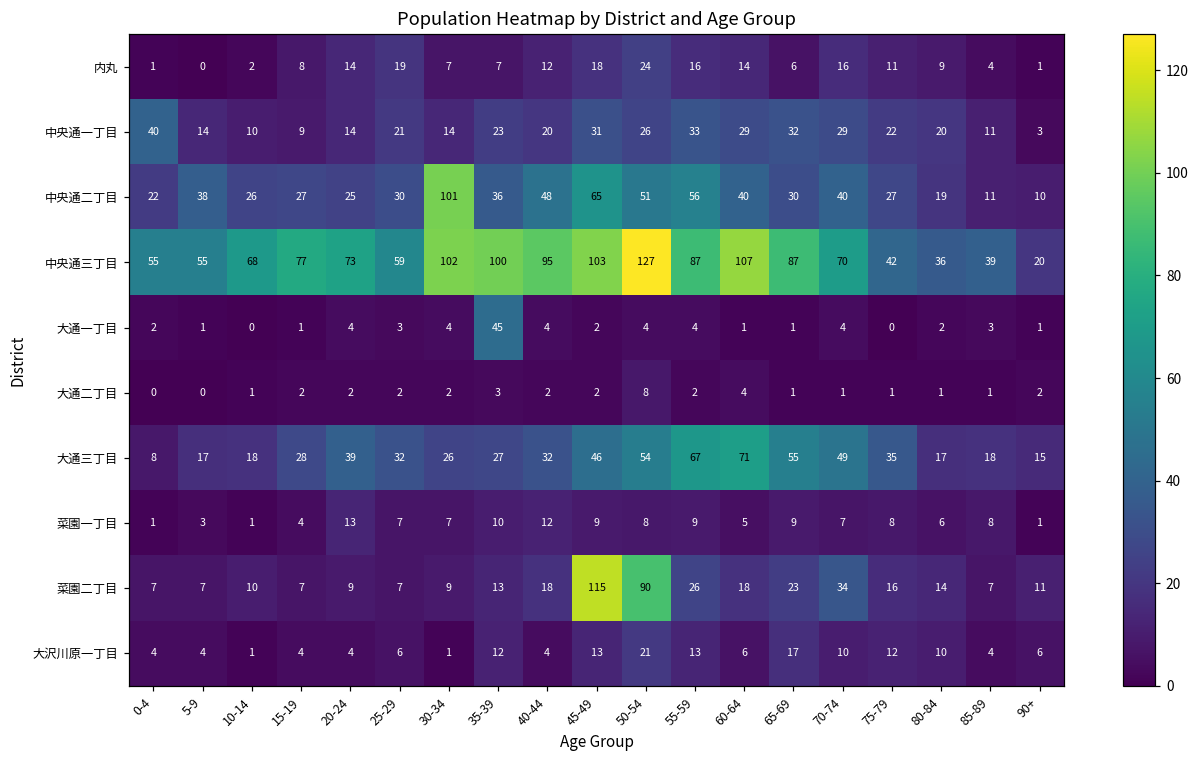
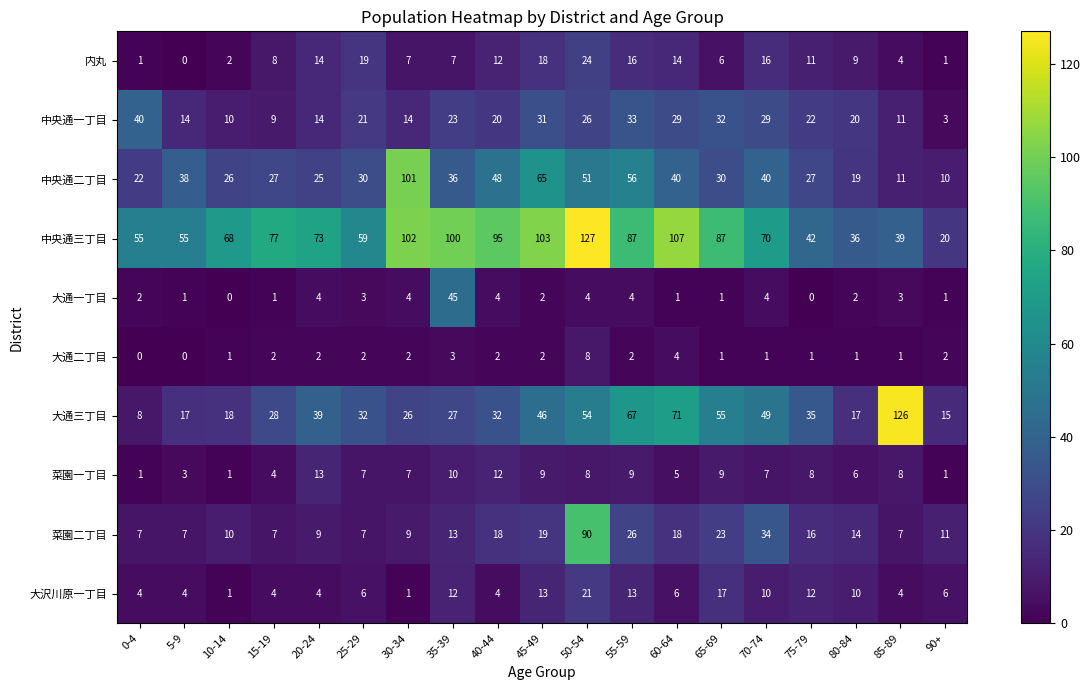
大通三丁目, 85-89: 18 -> 126
菜園二丁目, 45-49: 115 -> 19
